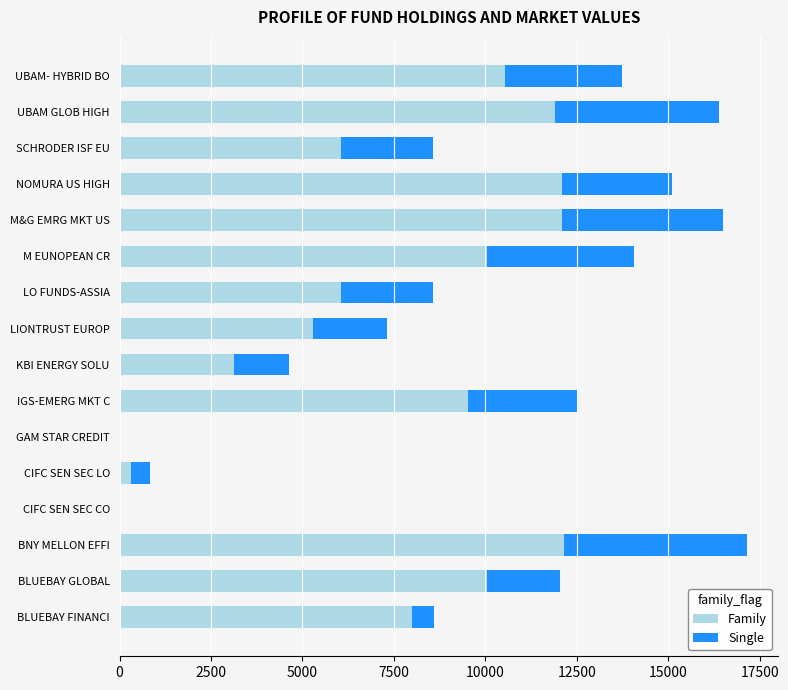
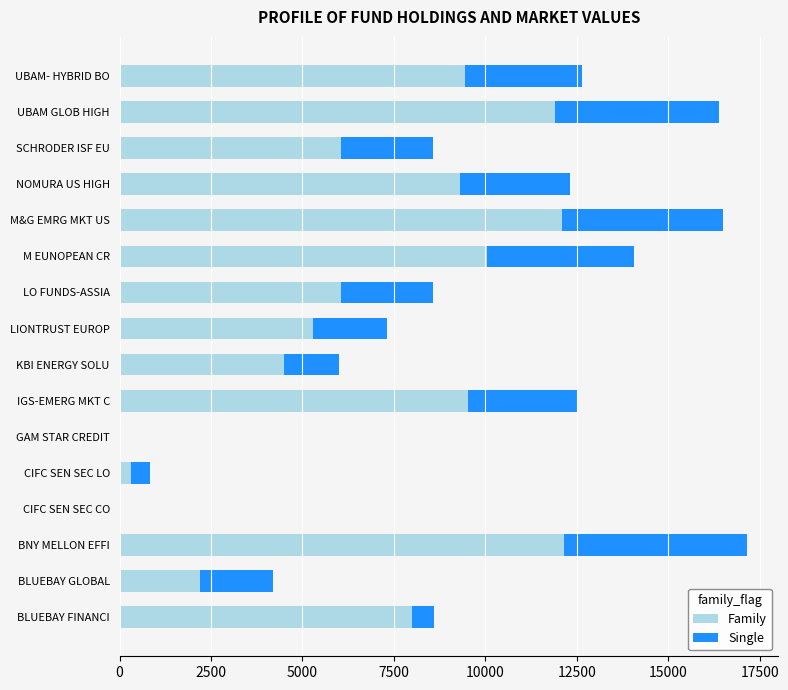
Family, UBAM- HYBRID BO: 10500 -> 9400
Family, NOMURA US HIGH: 12100 -> 9300
Family, KBI ENERGY SOLU: 3100 -> 4500
Family, BLUEBAY GLOBAL: 10100 -> 2200
